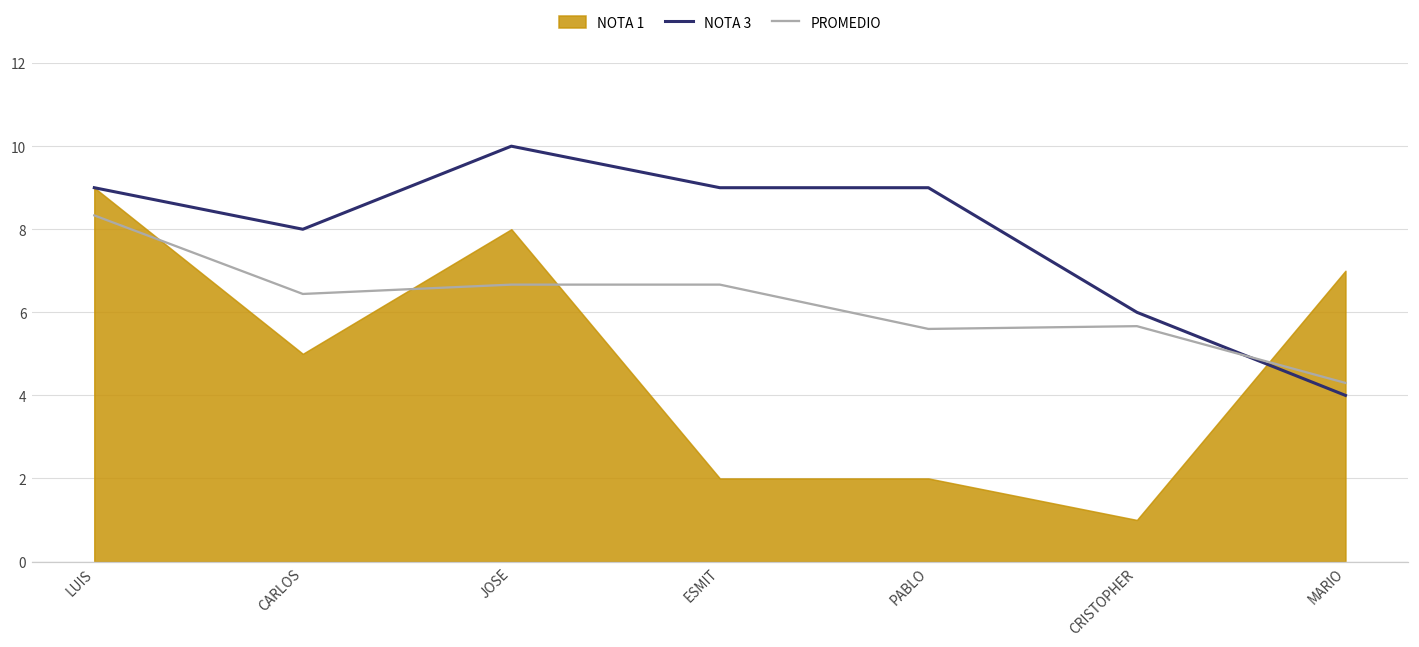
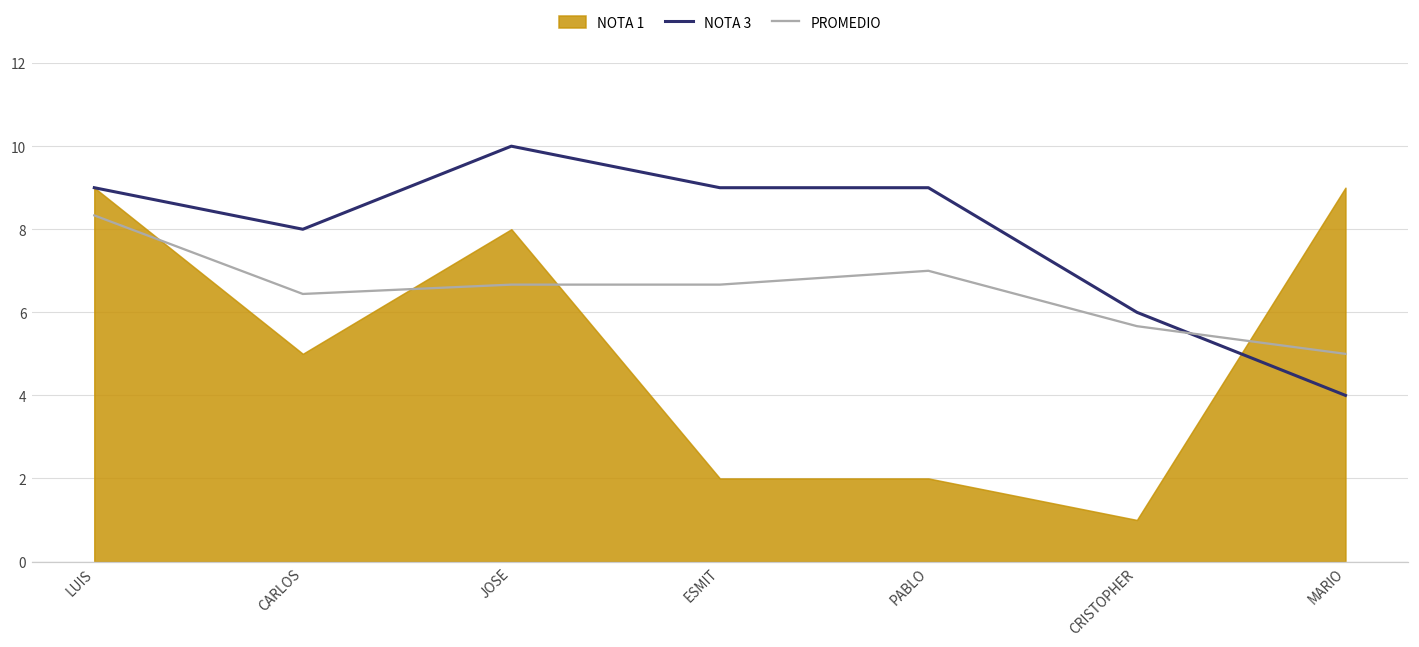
PROMEDIO, PABLO: 5.6 -> 7.0
NOTA 1, MARIO: 7 -> 9
PROMEDIO, MARIO: 4.3 -> 5.0
